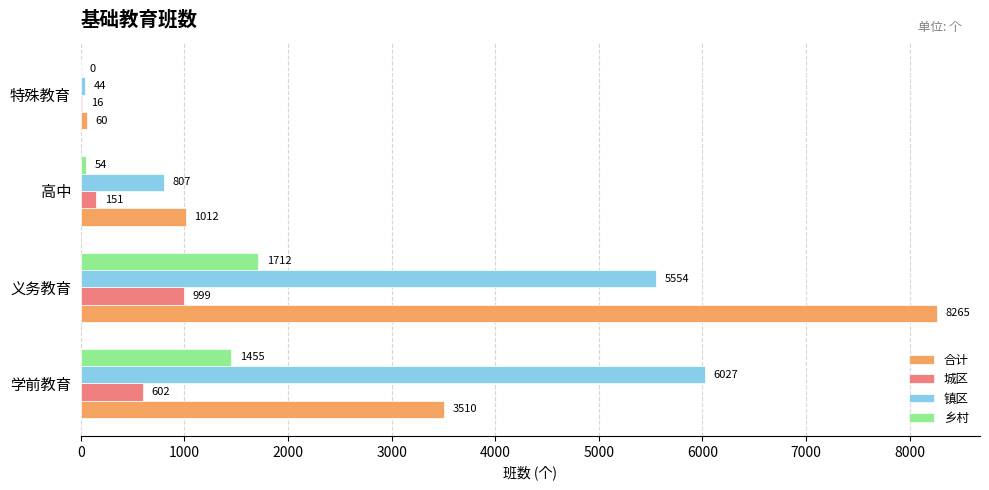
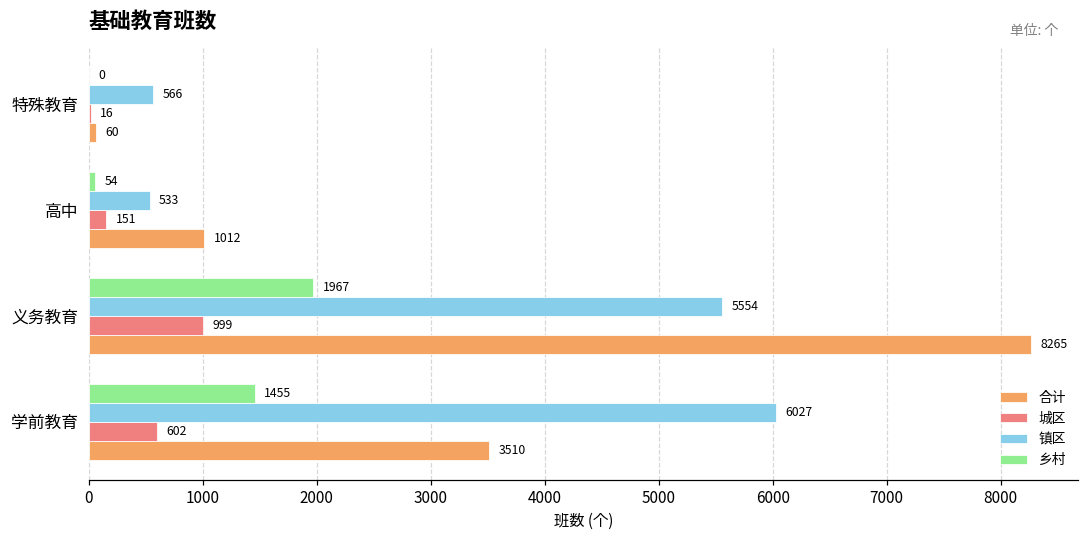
镇区, 特殊教育: 44 -> 566
镇区, 高中: 807 -> 533
乡村, 义务教育: 1712 -> 1967
